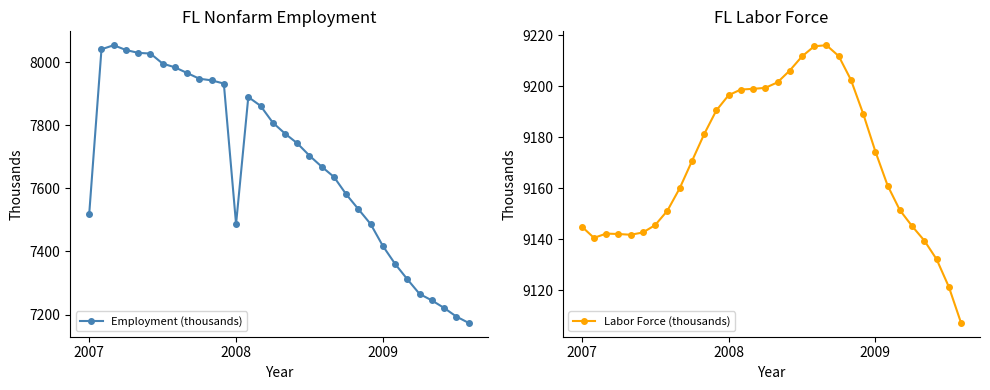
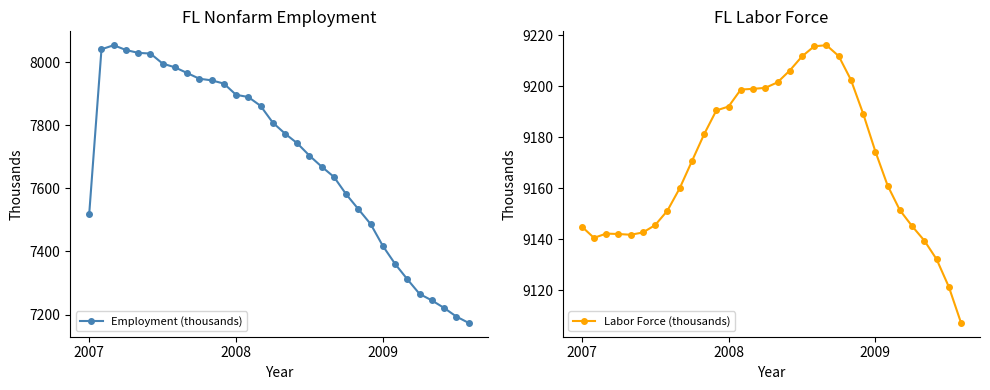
FL Nonfarm Employment, 2008: 7490 -> 7900
FL Labor Force, 2008: 9196 -> 9192
